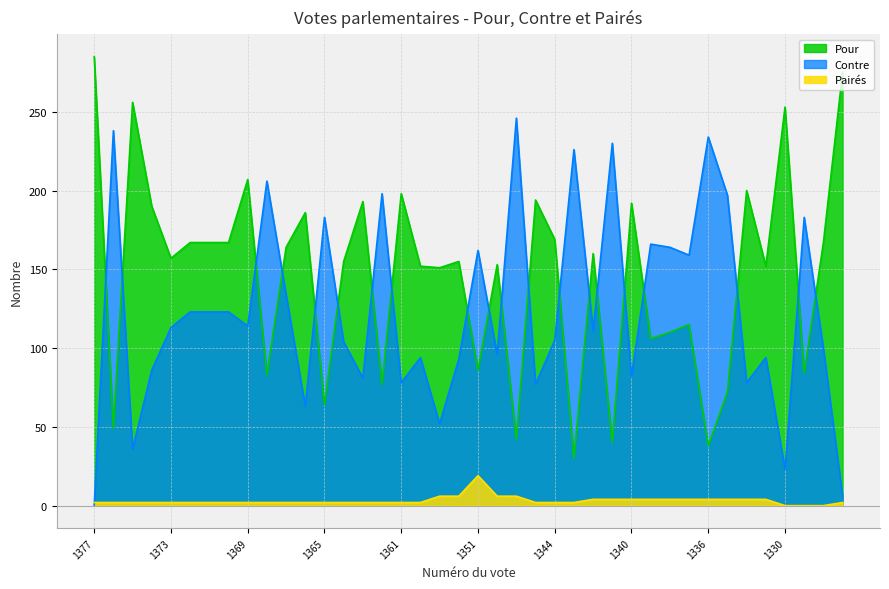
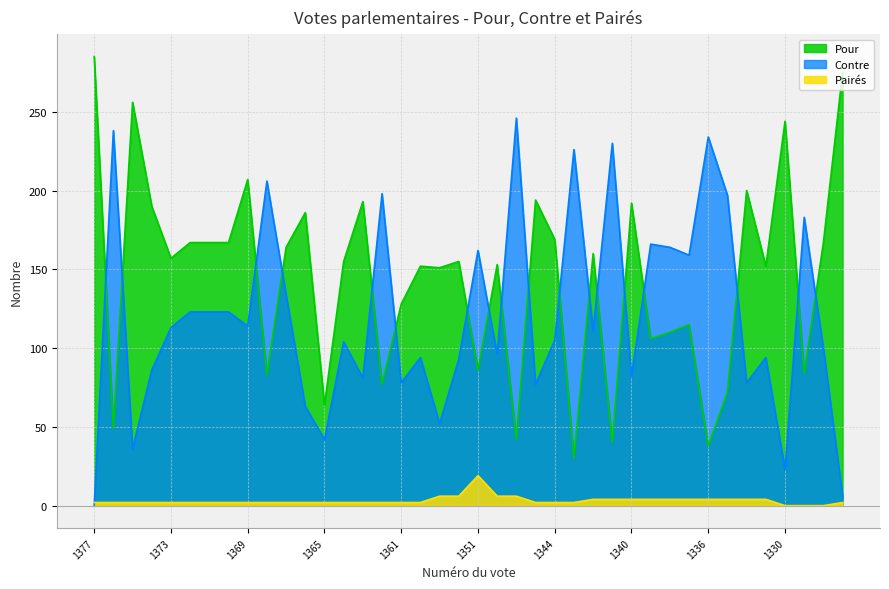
Contre, 1365: 183 -> 42
Pour, 1361: 198 -> 128
Pour, 1330: 253 -> 244
